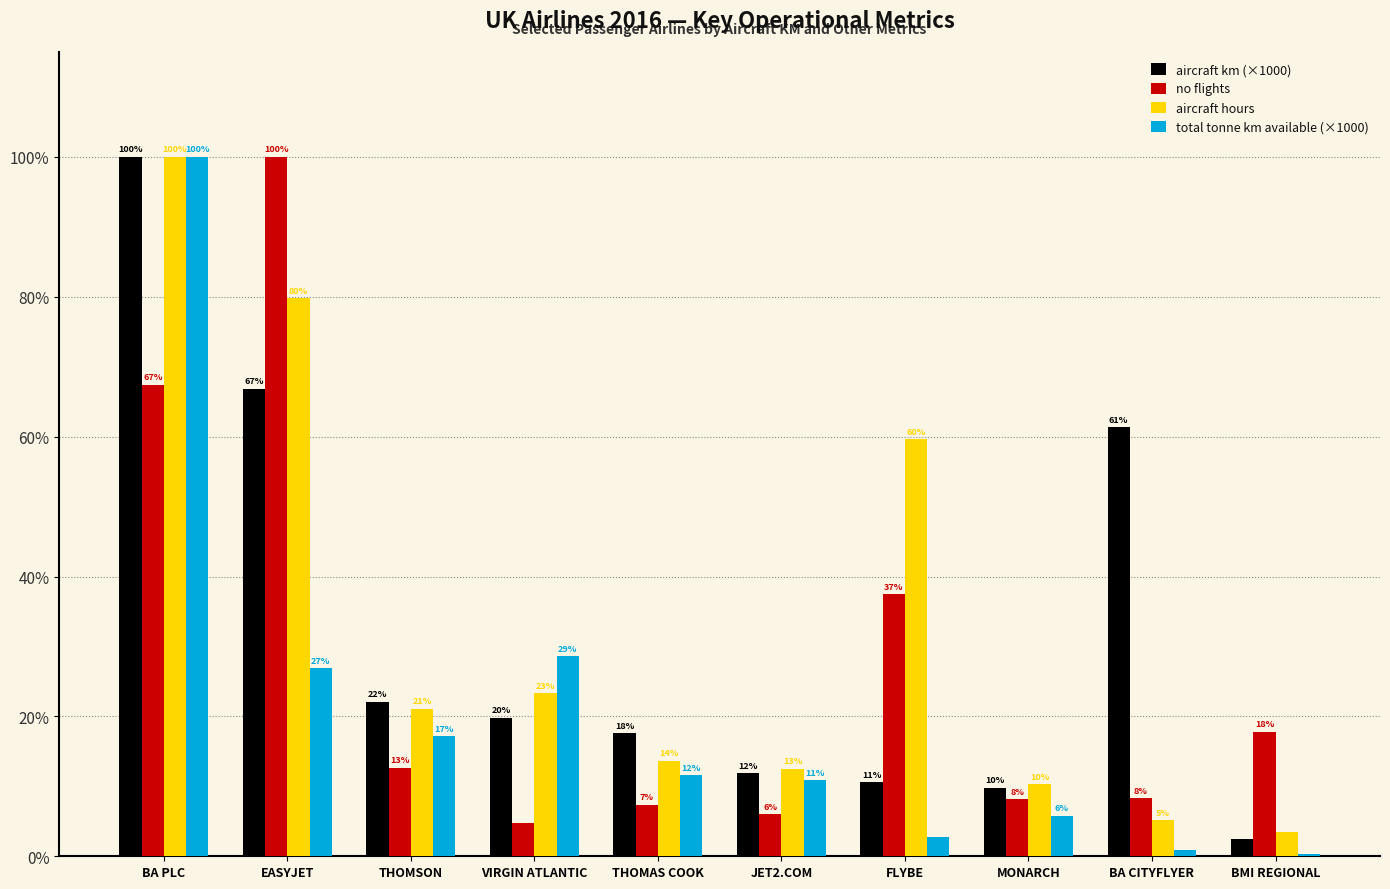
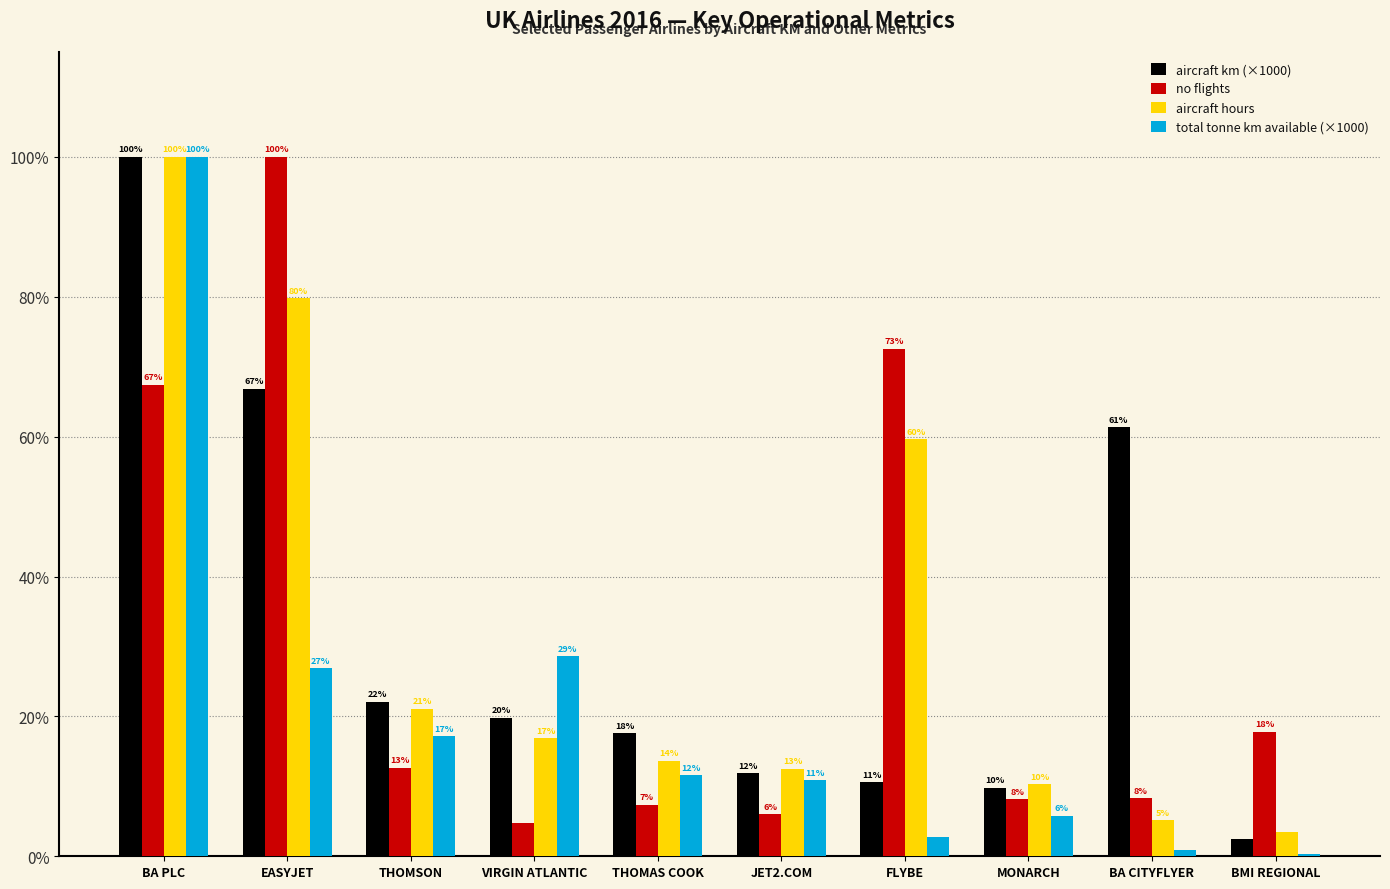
aircraft hours, VIRGIN ATLANTIC: 23% -> 17%
no flights, FLYBE: 37% -> 73%
